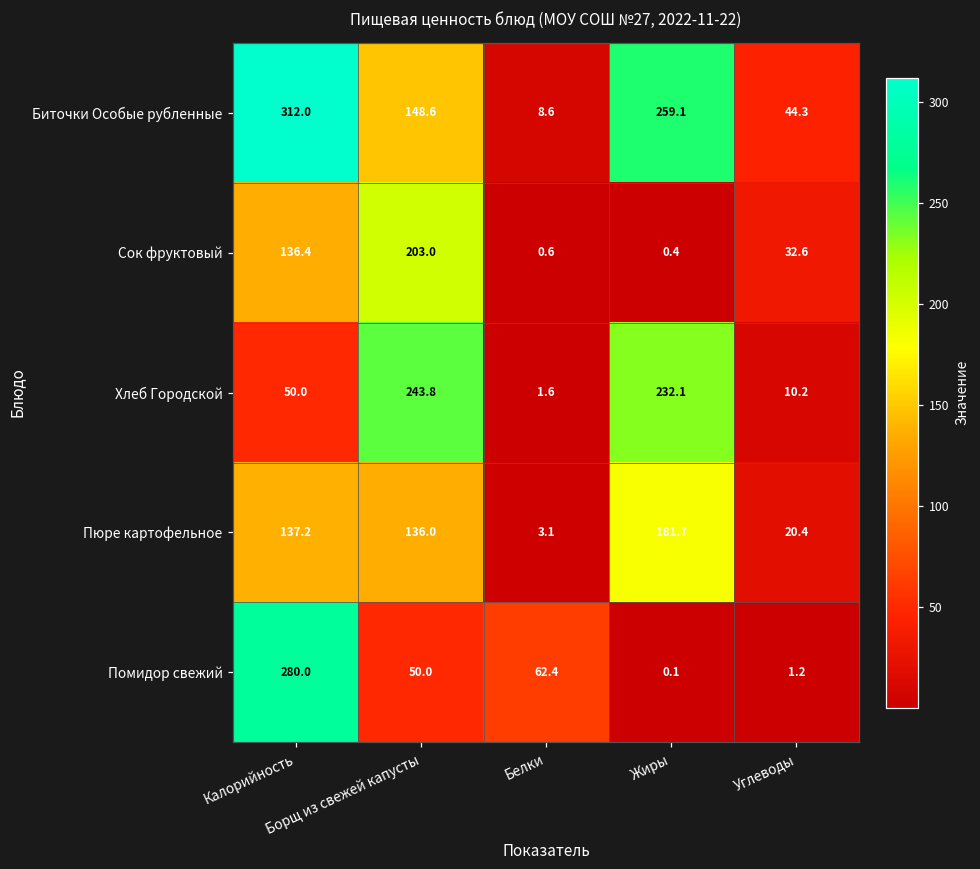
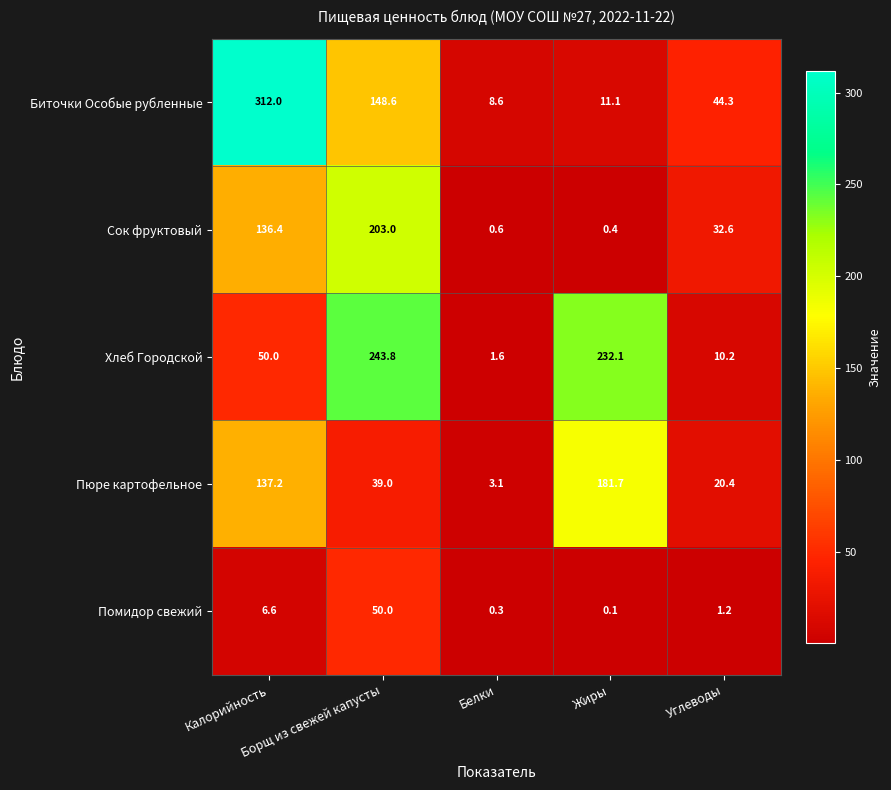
Биточки Особые рубленные, Жиры: 259.1 -> 11.1
Пюре картофельное, Борщ из свежей капусты: 136.0 -> 39.0
Помидор свежий, Калорийность: 280.0 -> 6.6
Помидор свежий, Белки: 62.4 -> 0.3
